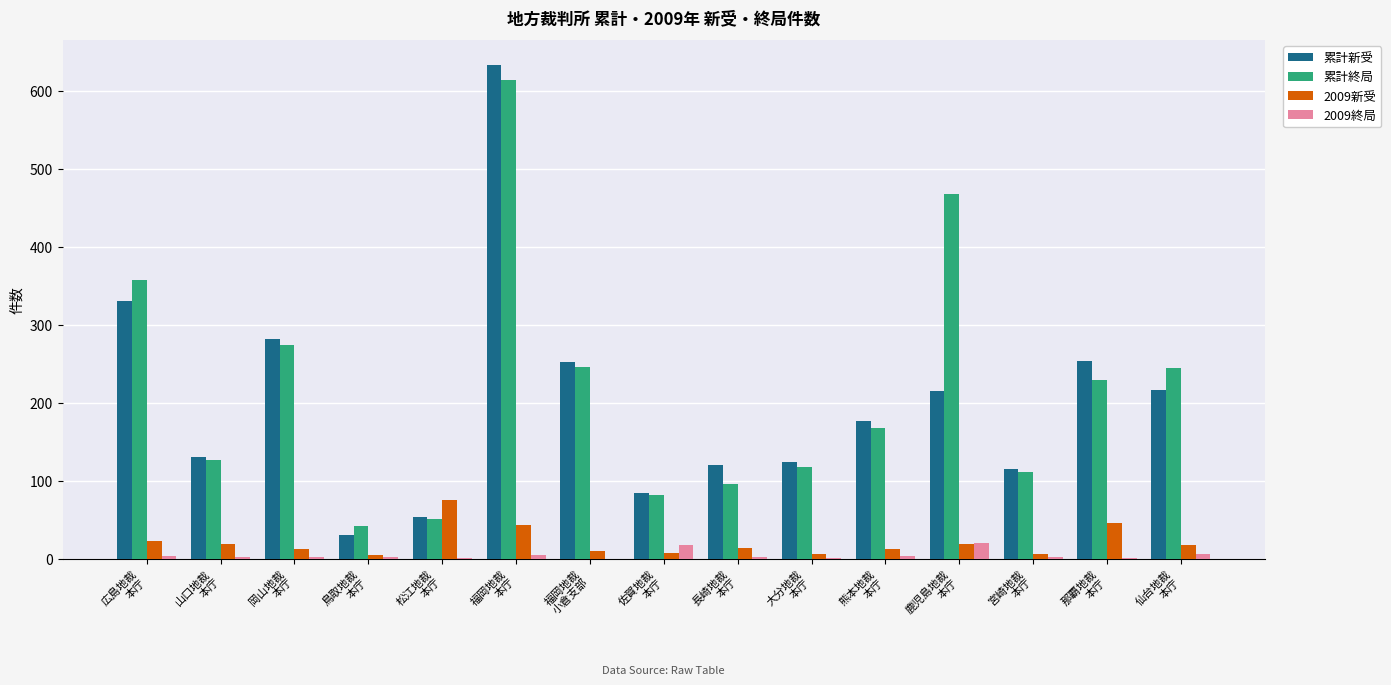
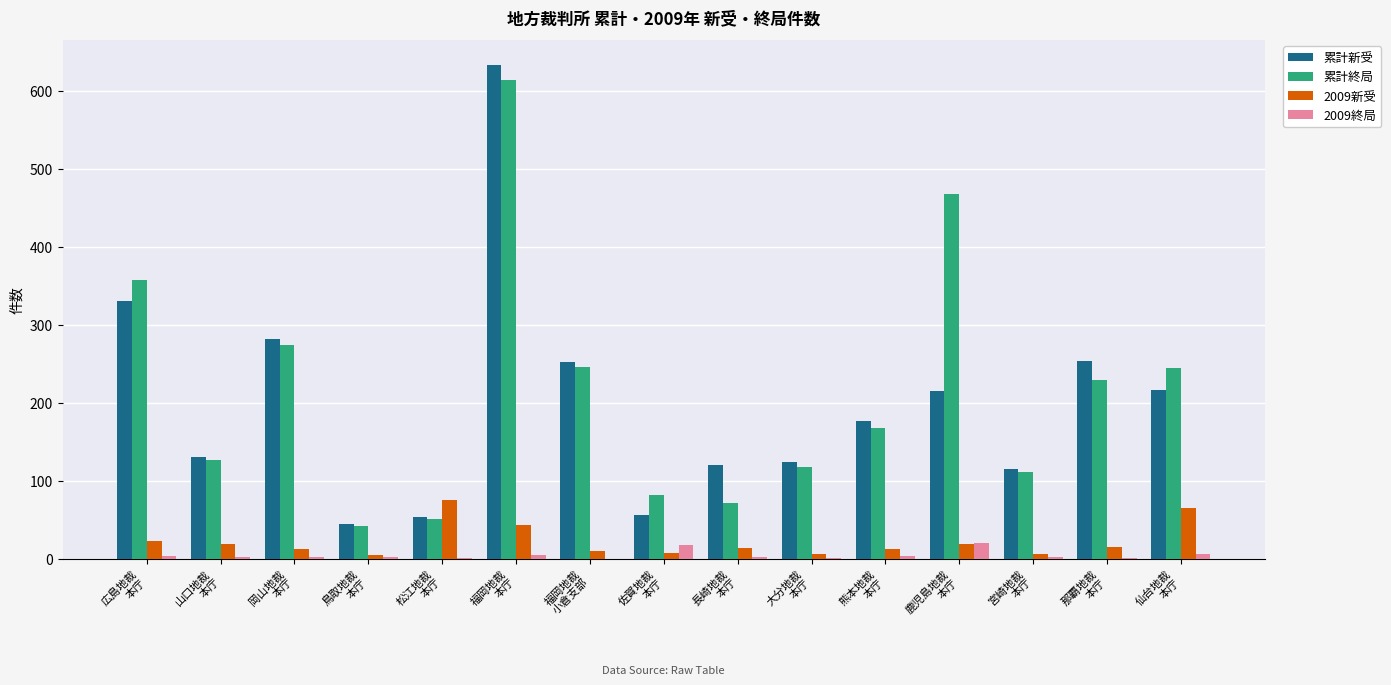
累計新受, 鳥取地裁 本庁: 30 -> 50
累計新受, 佐賀地裁 本庁: 80 -> 60
累計終局, 長崎地裁 本庁: 100 -> 70
2009新受, 那覇地裁 本庁: 50 -> 20
2009新受, 仙台地裁 本庁: 20 -> 70
